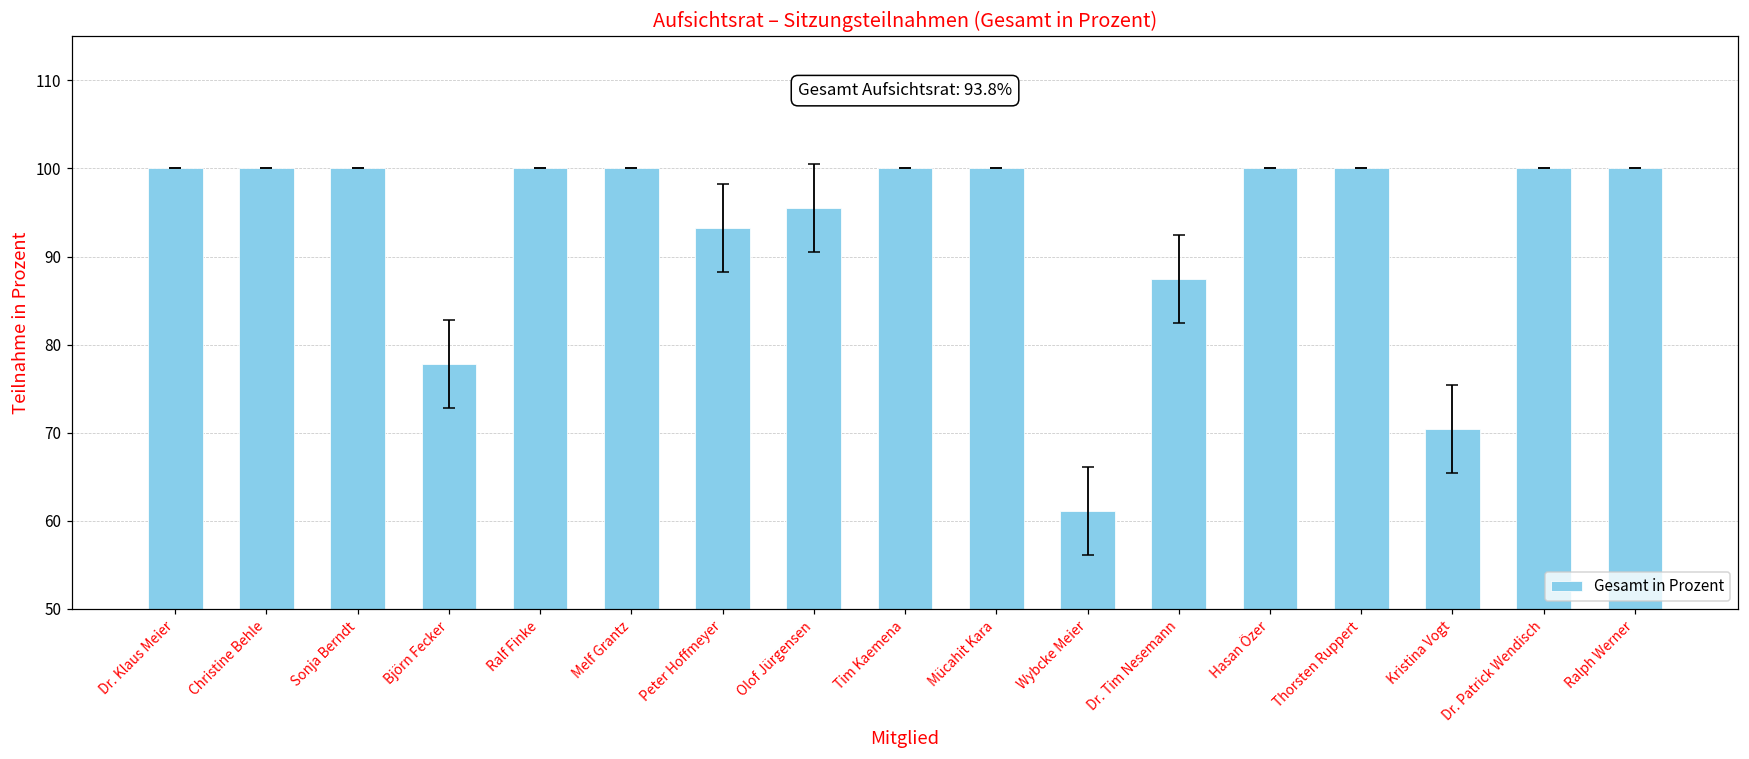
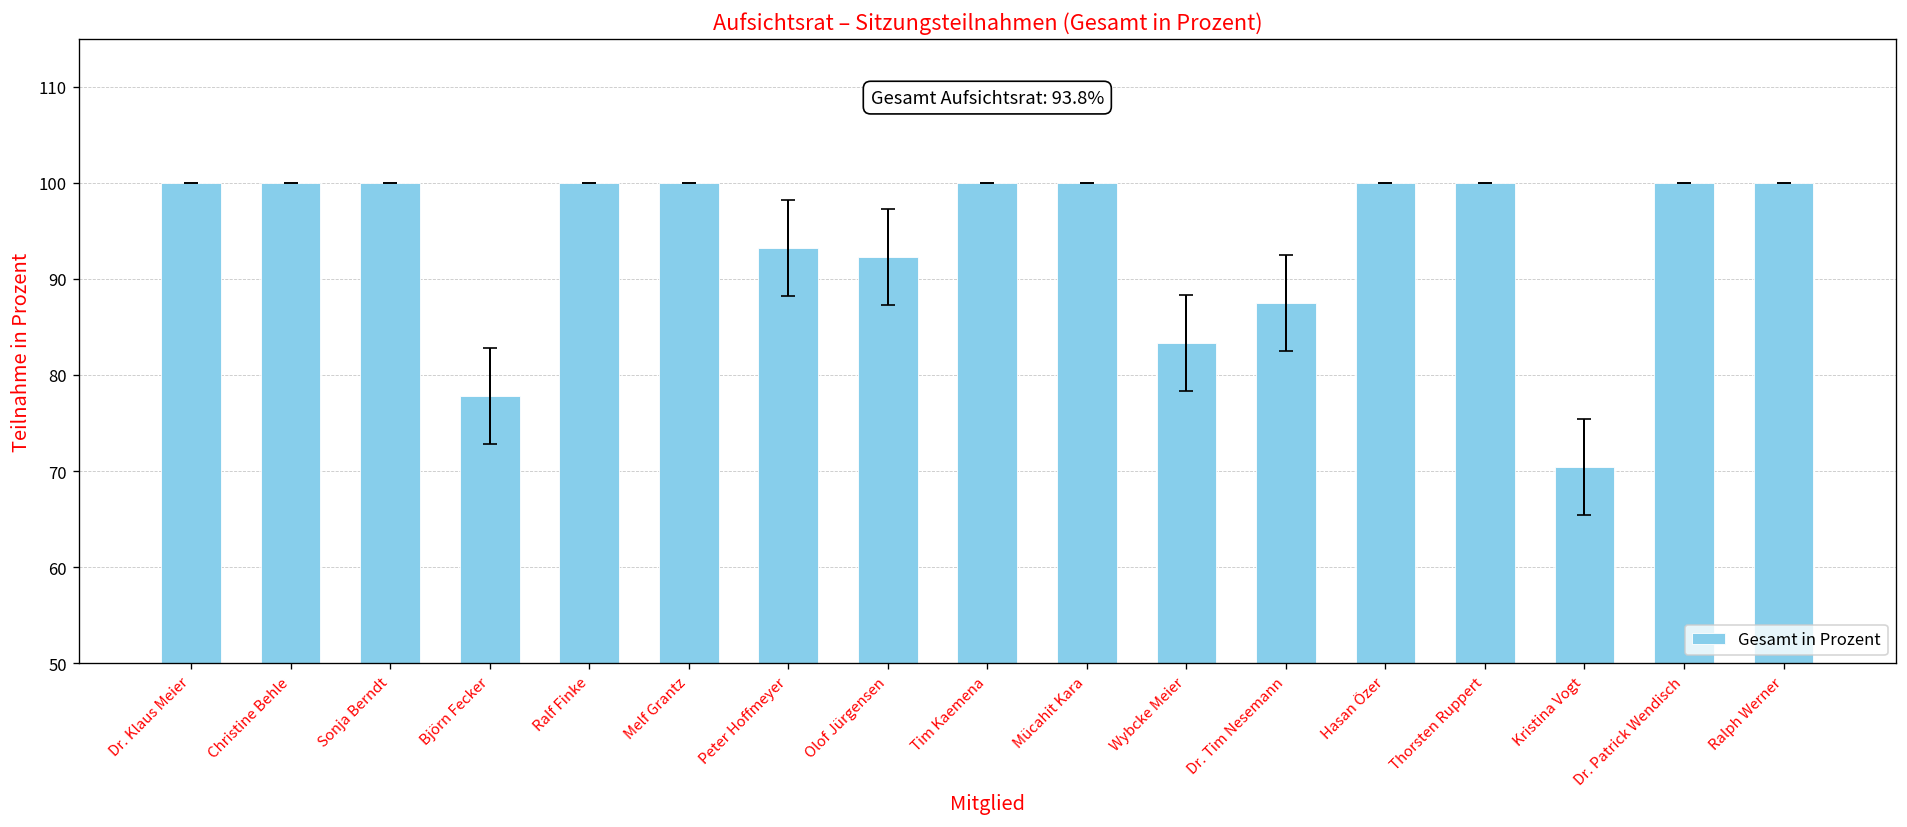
Gesamt in Prozent, Olof Jürgensen: 96 -> 92
Gesamt in Prozent, Wybcke Meier: 61 -> 83
